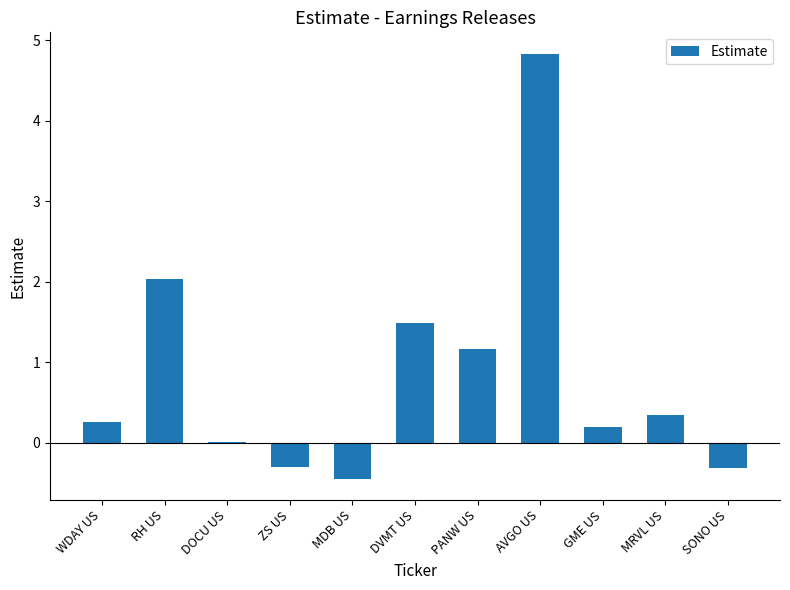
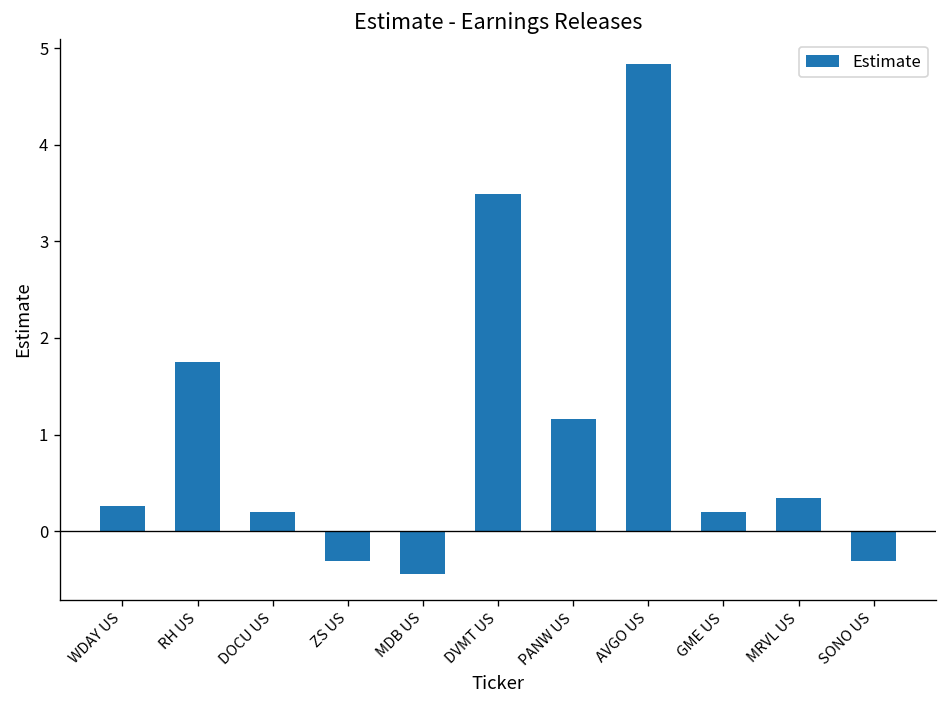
RH US: 2.0 -> 1.8
DOCU US: 0.0 -> 0.2
DVMT US: 1.5 -> 3.5
